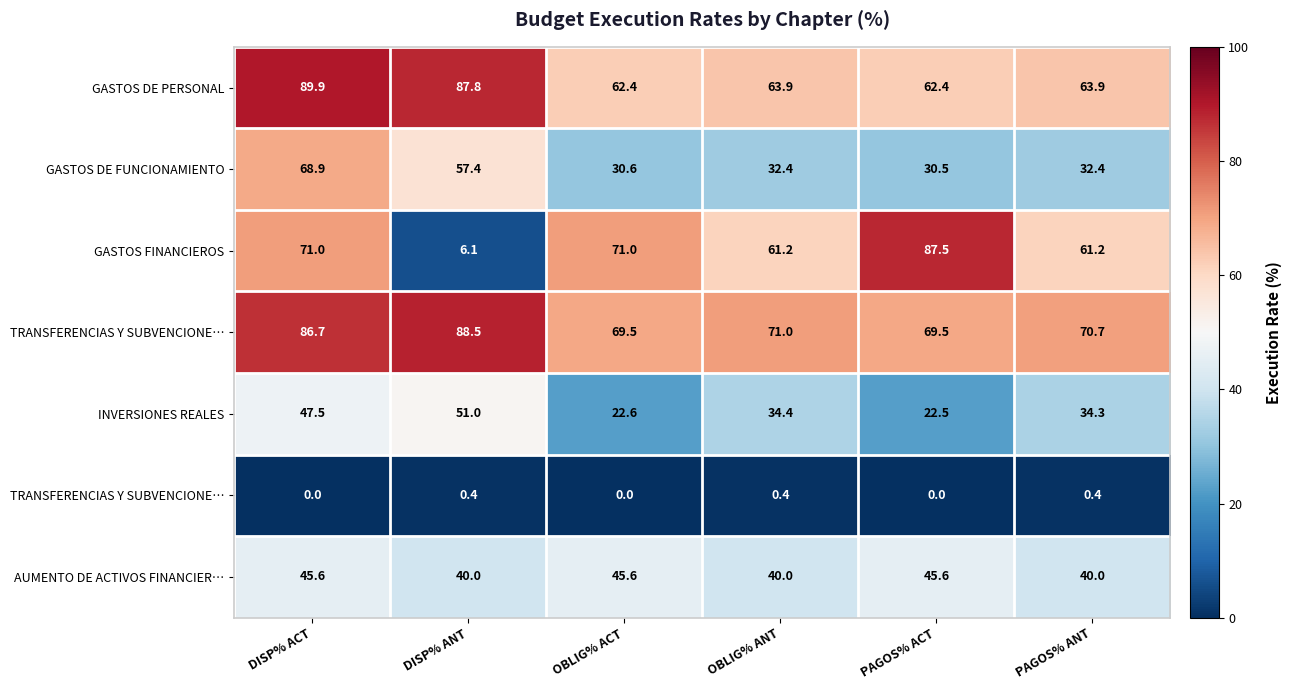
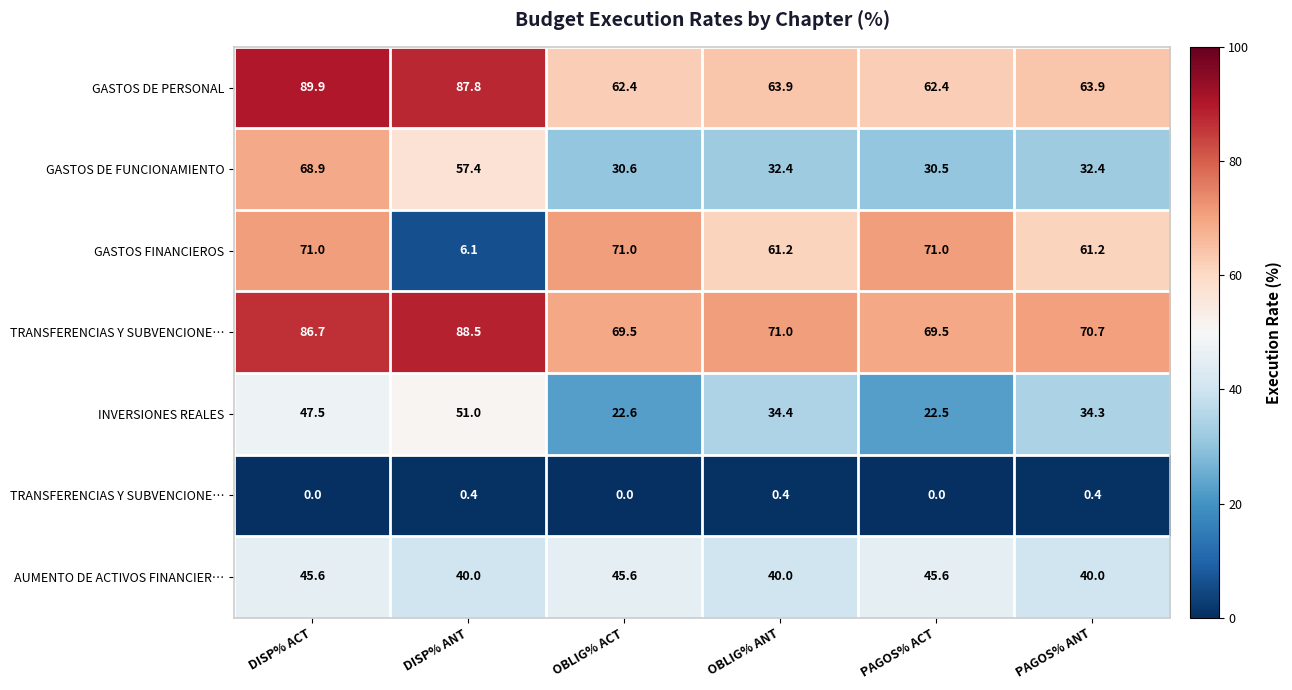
GASTOS FINANCIEROS, PAGOS% ACT: 87.5 -> 71.0
